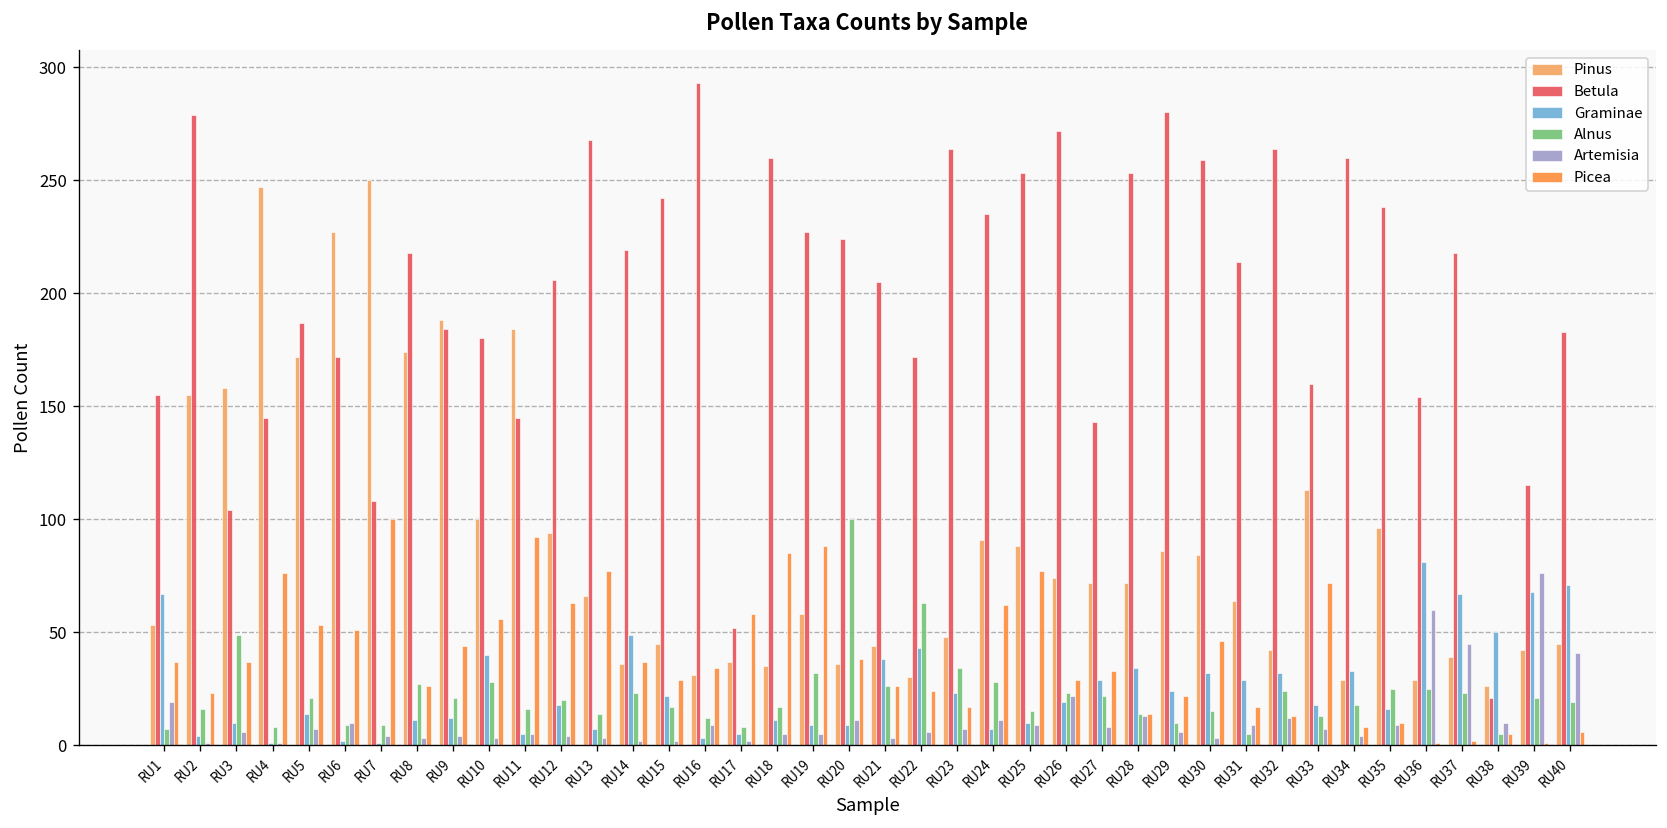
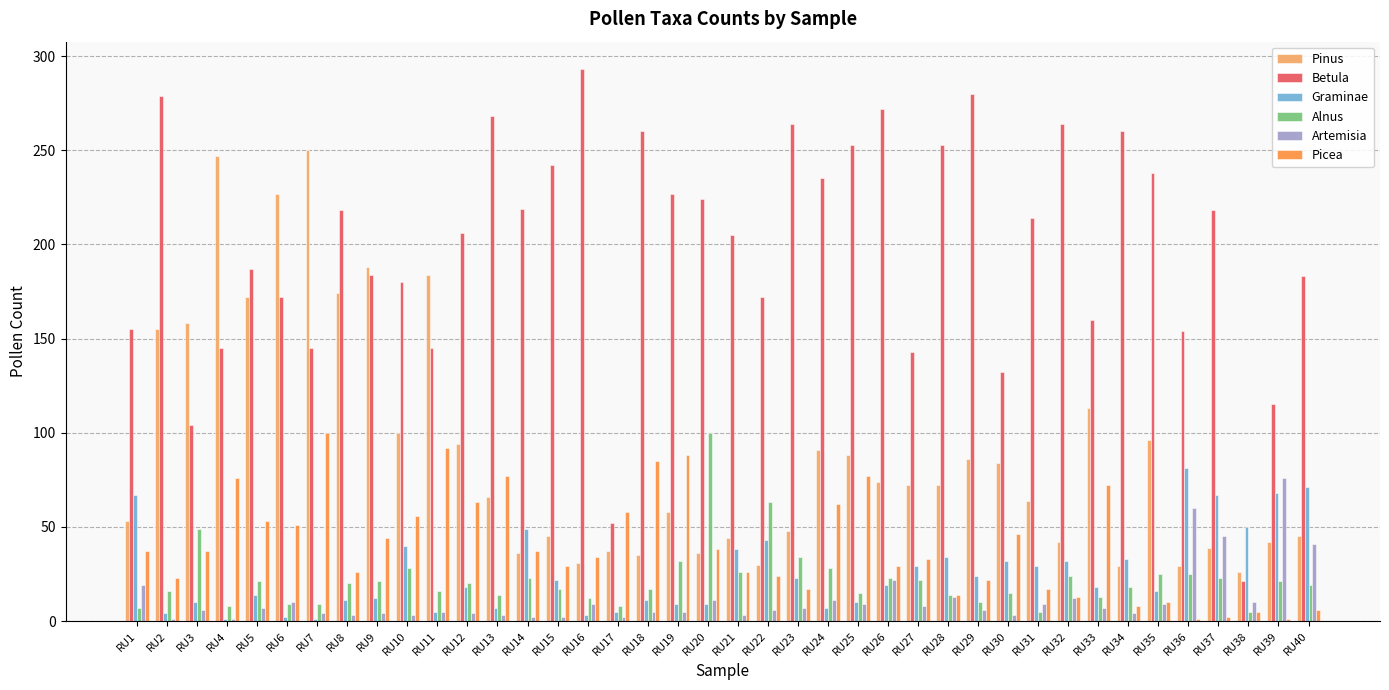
Betula, RU7: 108 -> 145
Alnus, RU8: 27 -> 20
Betula, RU30: 259 -> 132
